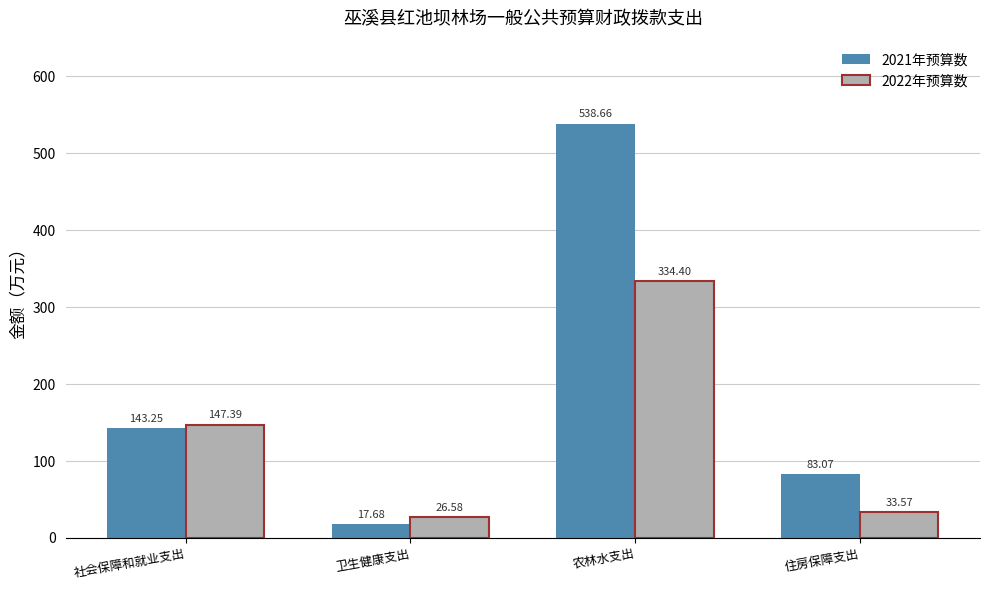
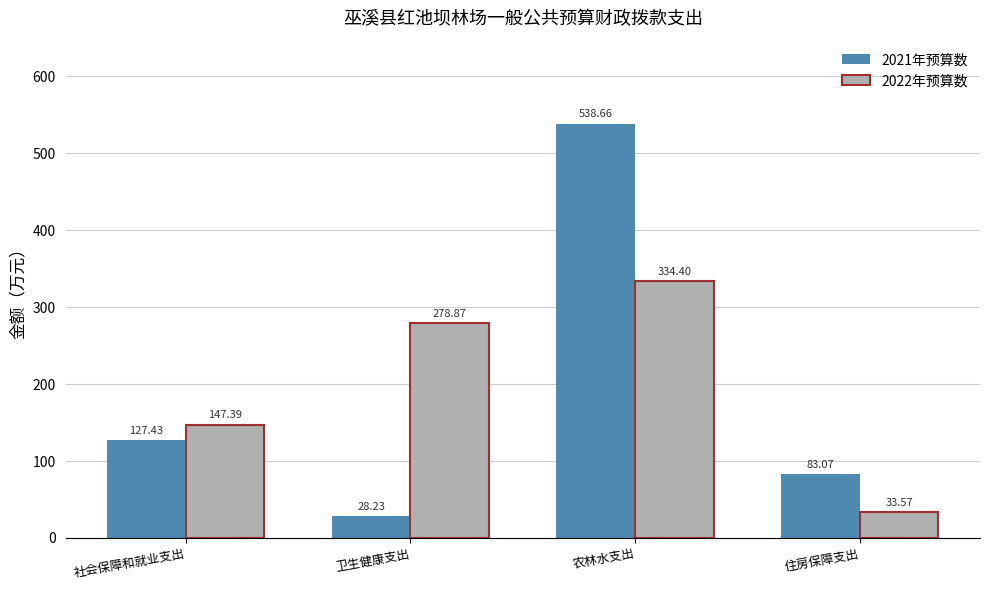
2021年预算数, 社会保障和就业支出: 143.25 -> 127.43
2021年预算数, 卫生健康支出: 17.68 -> 28.23
2022年预算数, 卫生健康支出: 26.58 -> 278.87
